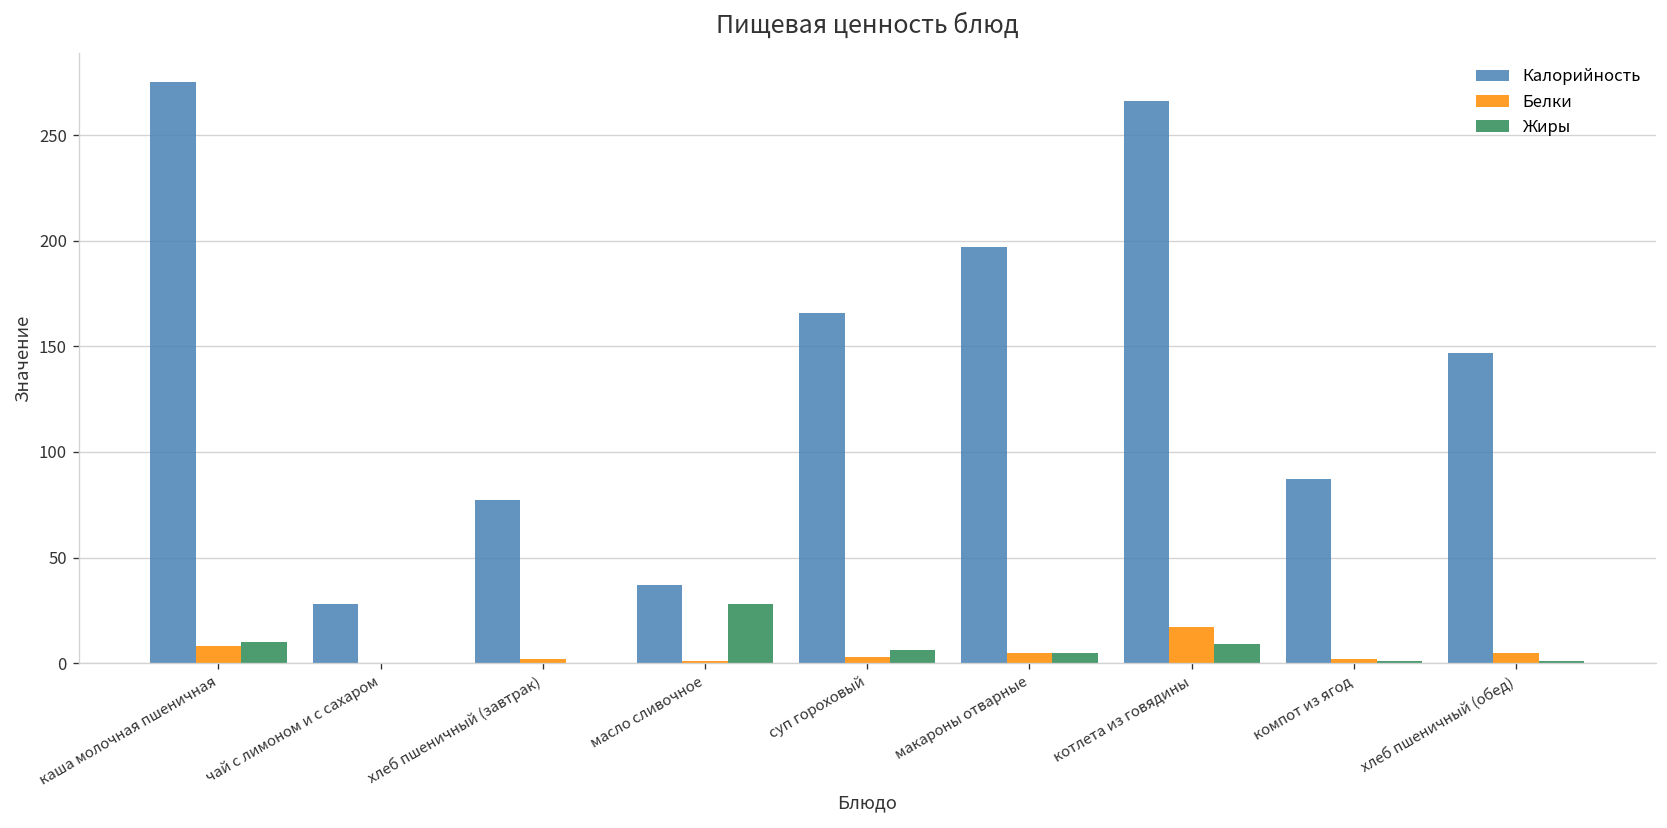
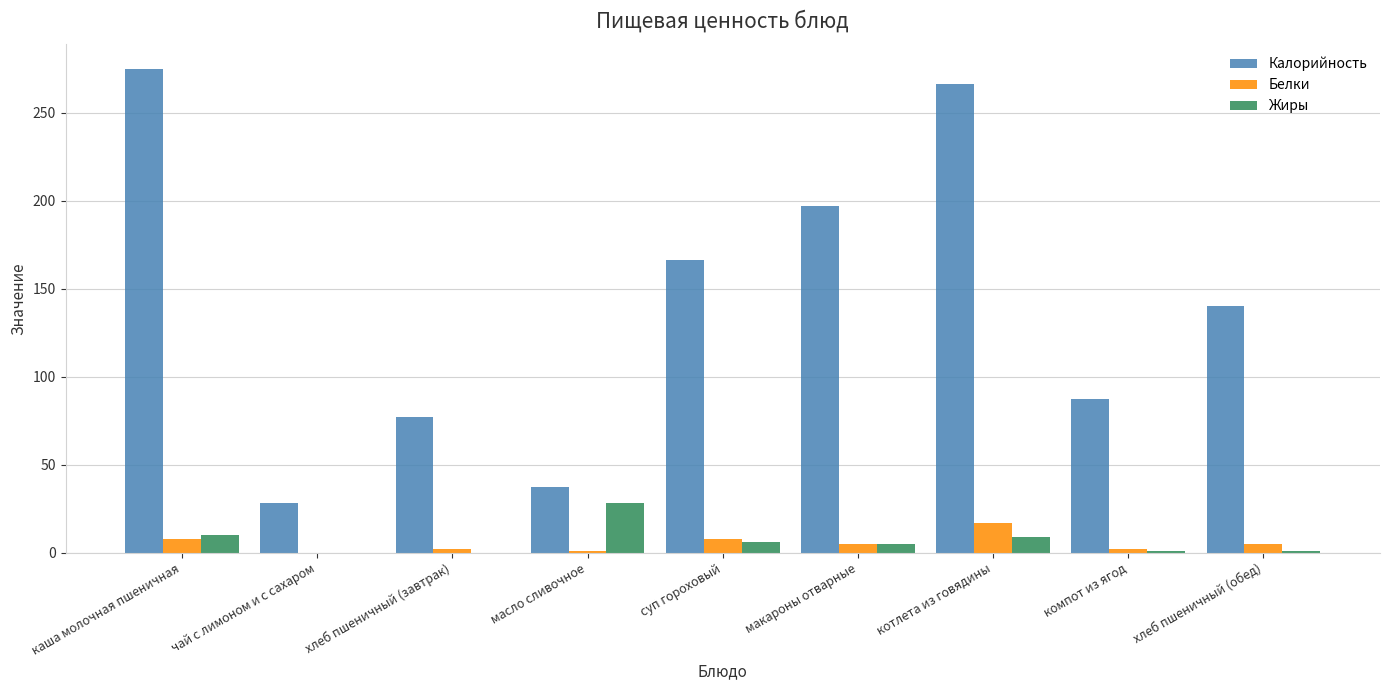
Белки, суп гороховый: 3 -> 8
Калорийность, хлеб пшеничный (обед): 147 -> 140
